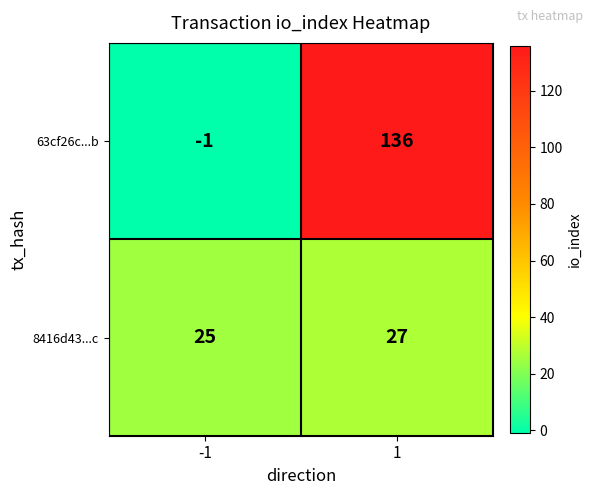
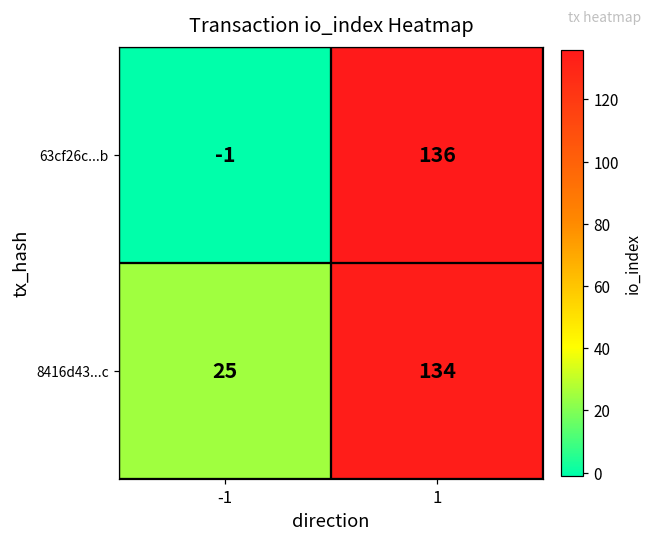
8416d43...c, 1: 27 -> 134
